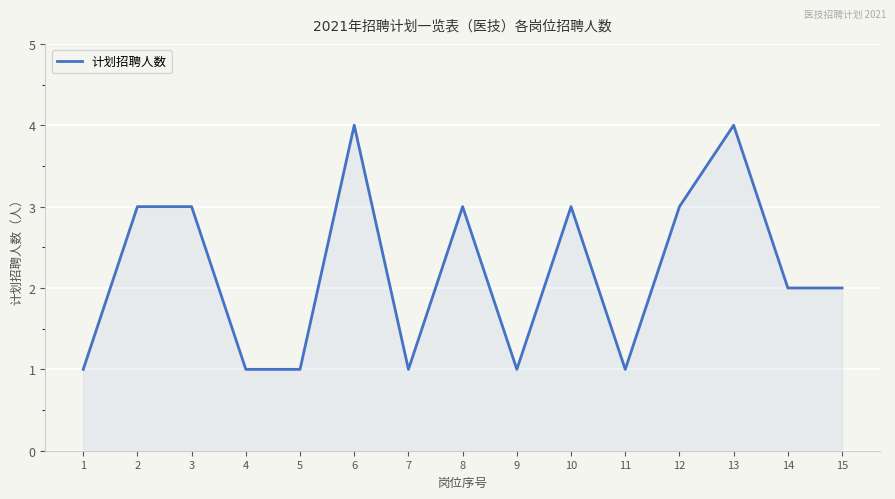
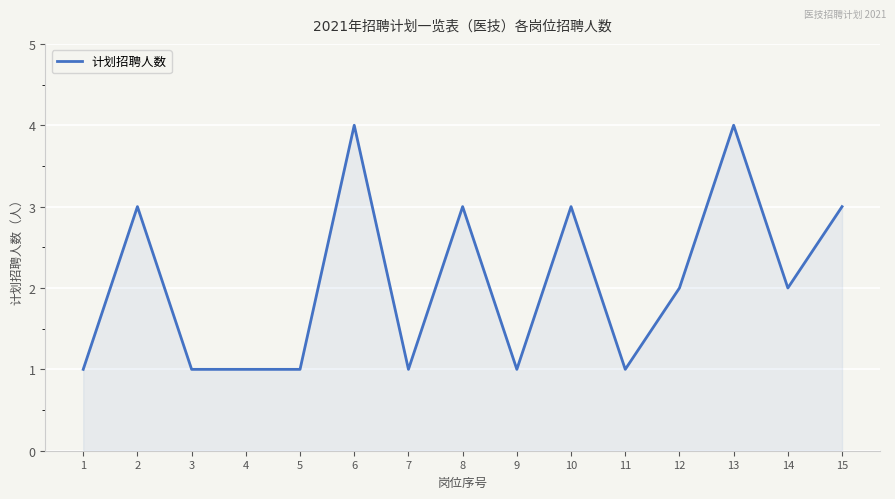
3: 3 -> 1
12: 3 -> 2
15: 2 -> 3
